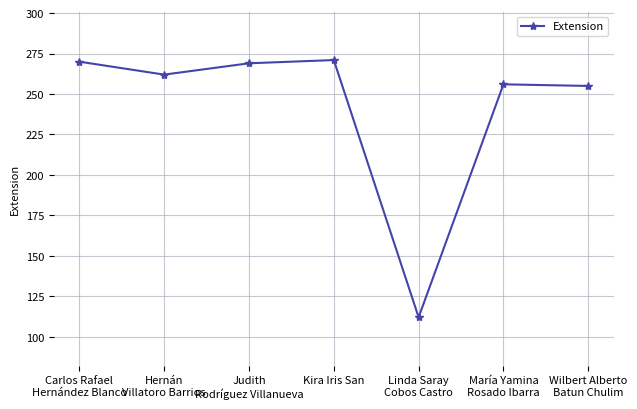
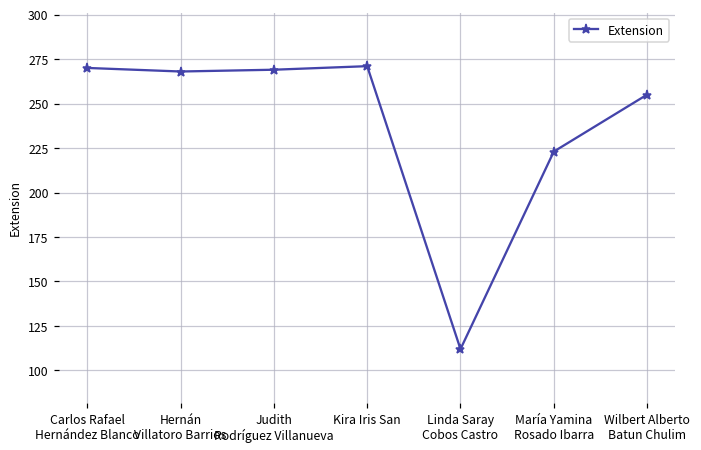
Hernán Villatoro Barrios: 262 -> 268
María Yamina Rosado Ibarra: 256 -> 223
